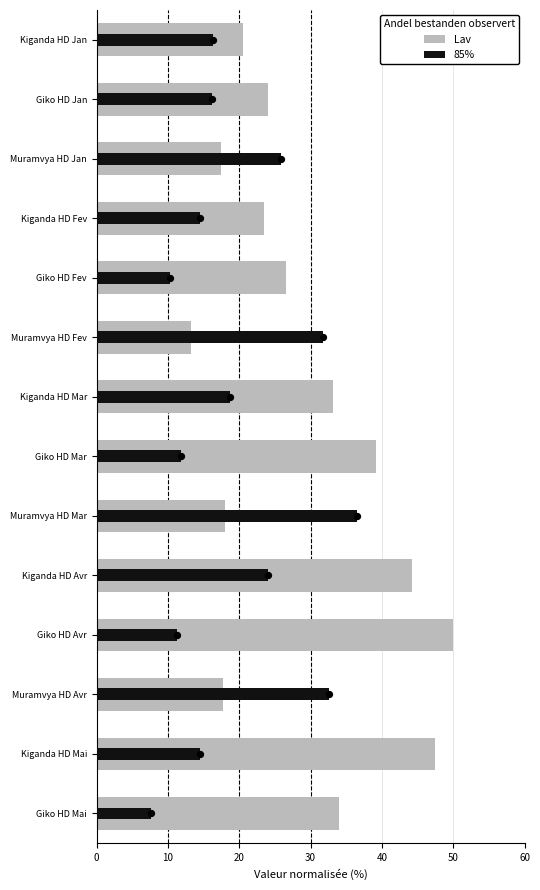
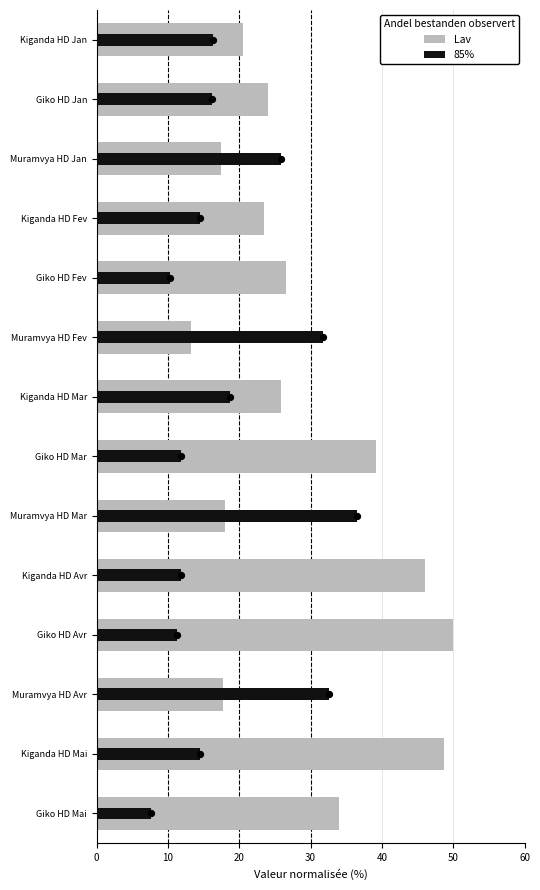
Lav, Kiganda HD Mar: 33 -> 26
Lav, Kiganda HD Avr: 44 -> 46
85%, Kiganda HD Avr: 24 -> 12
Lav, Kiganda HD Mai: 47 -> 49
